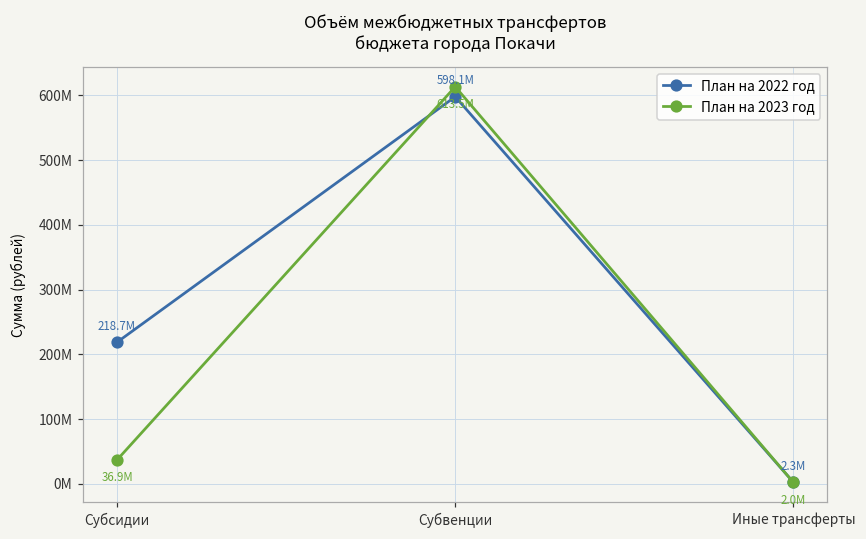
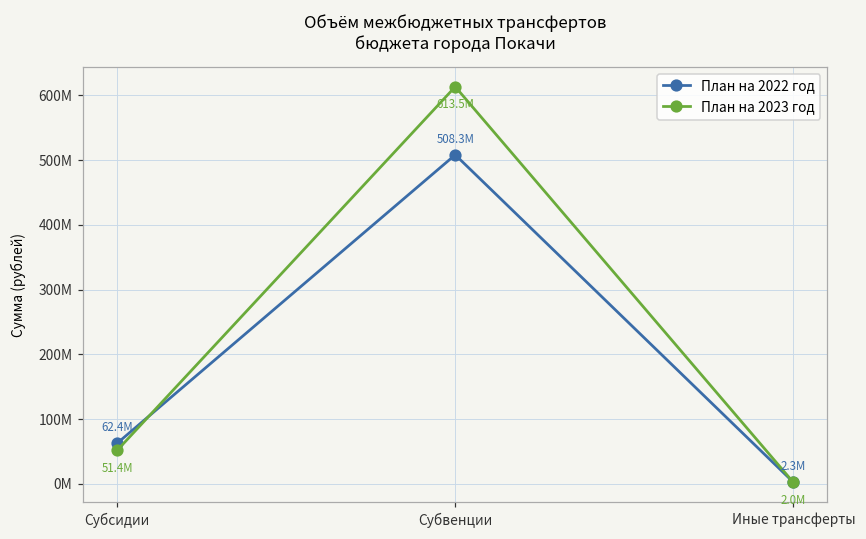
План на 2022 год, Субсидии: 218.7M -> 62.4M
План на 2023 год, Субсидии: 36.9M -> 51.4M
План на 2022 год, Субвенции: 598.1M -> 508.3M
